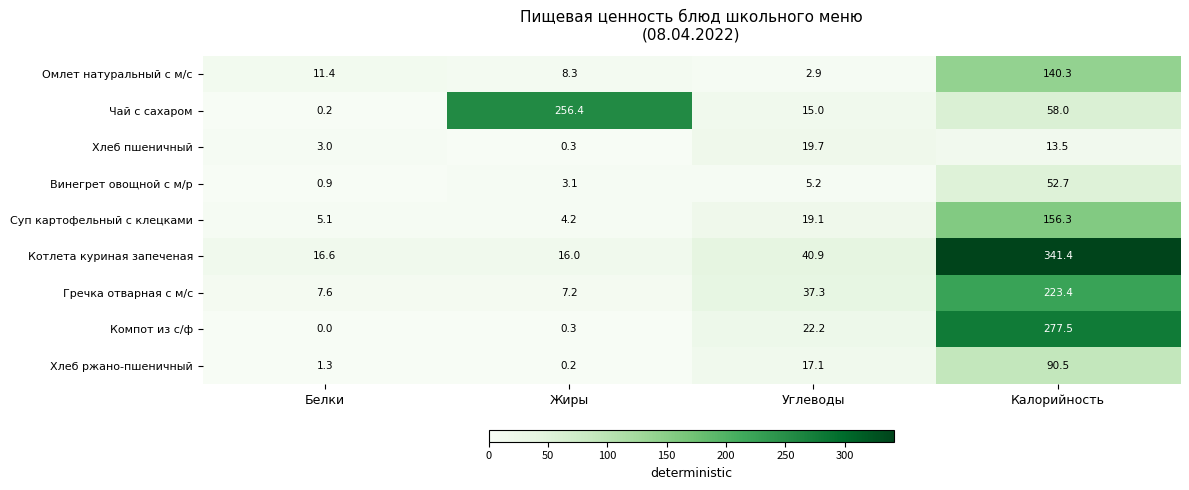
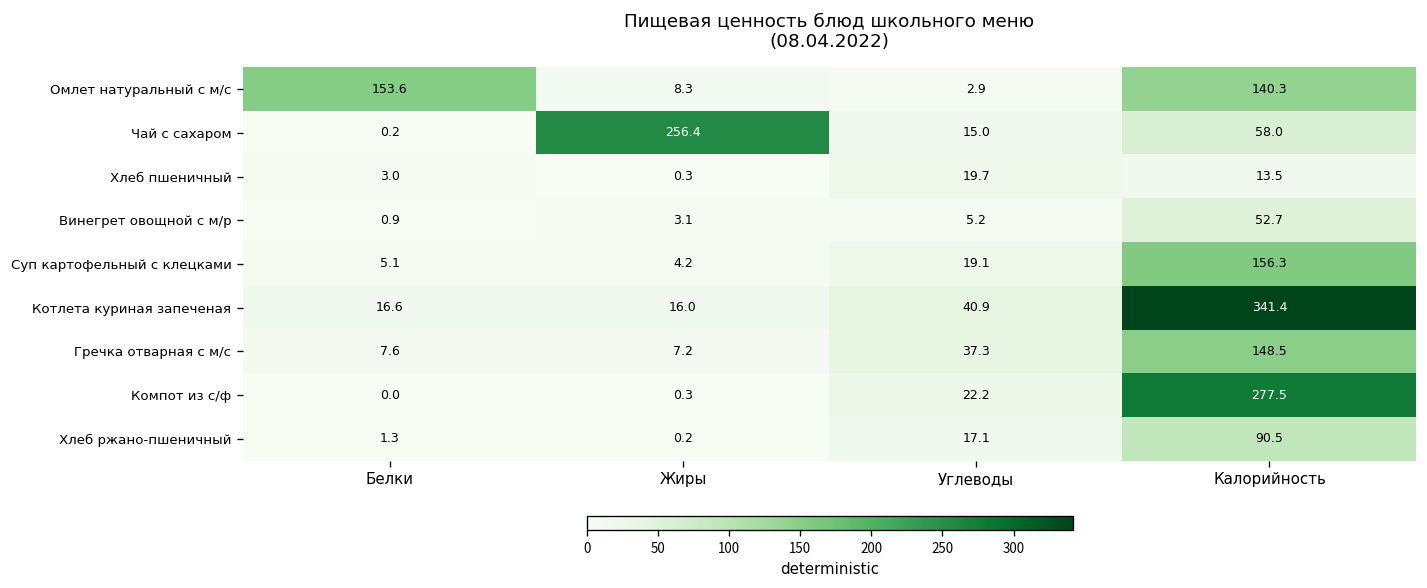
Омлет натуральный с м/с, Белки: 11.4 -> 153.6
Гречка отварная с м/с, Калорийность: 223.4 -> 148.5
